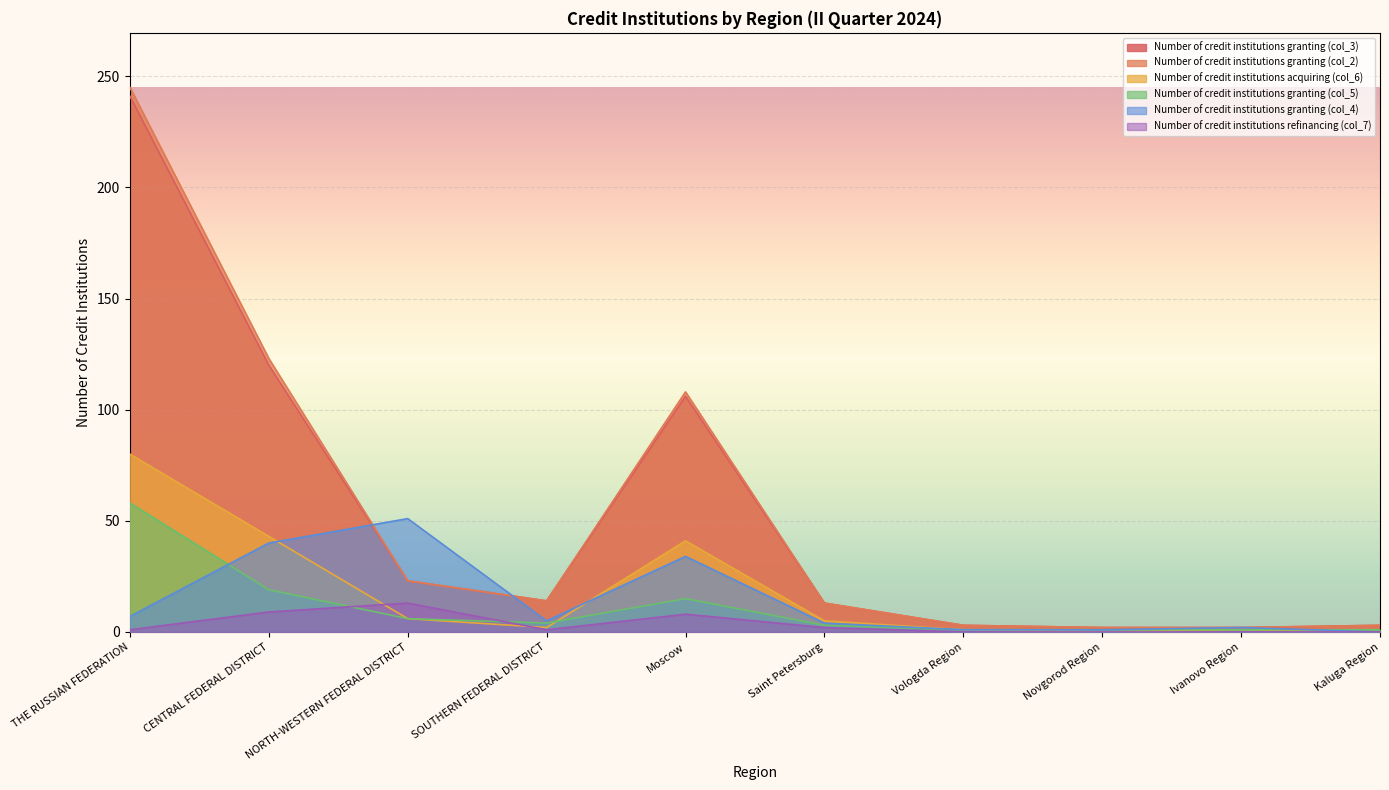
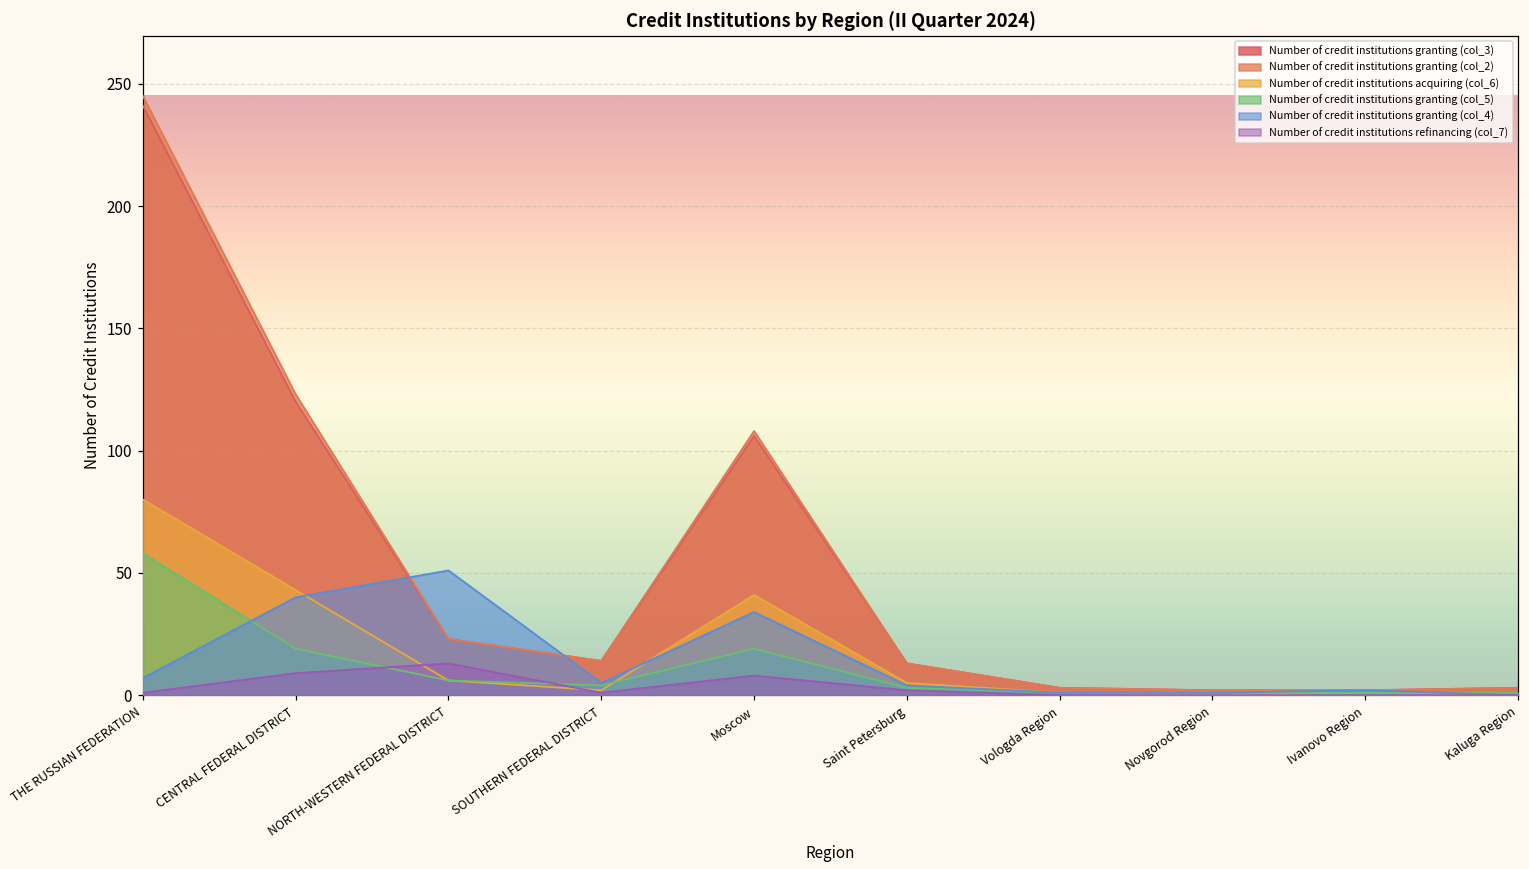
Number of credit institutions granting (col_5), Moscow: 15 -> 19
